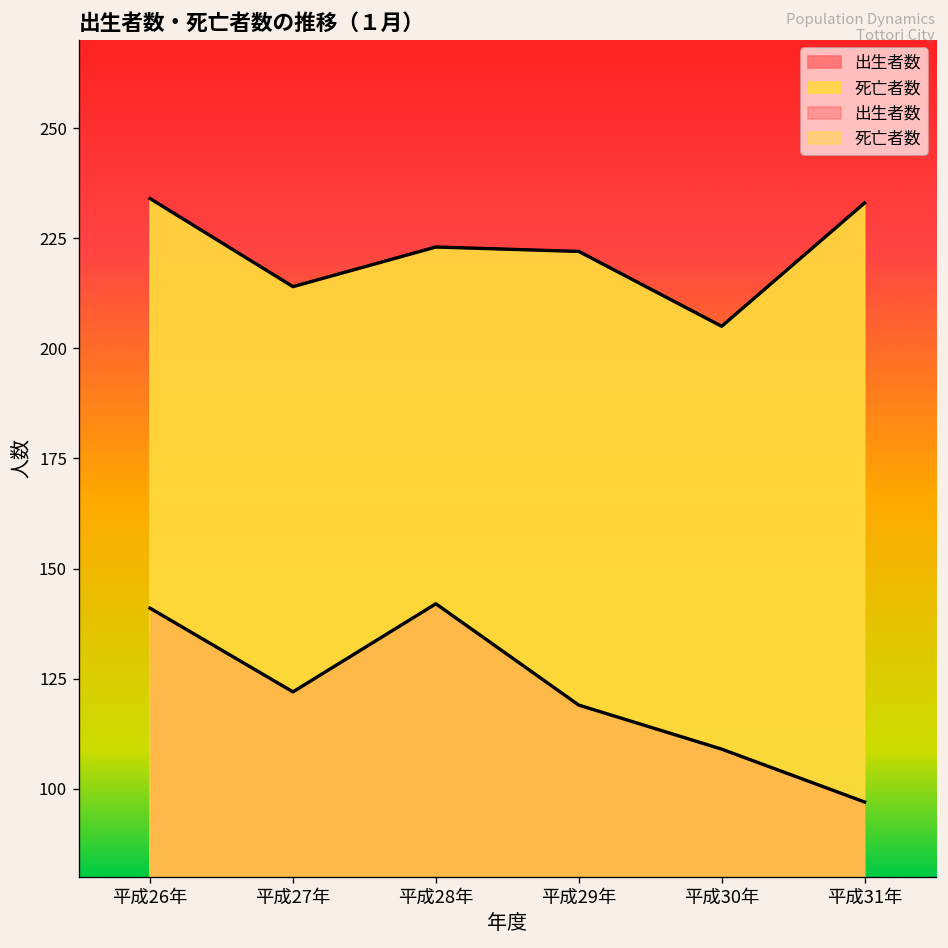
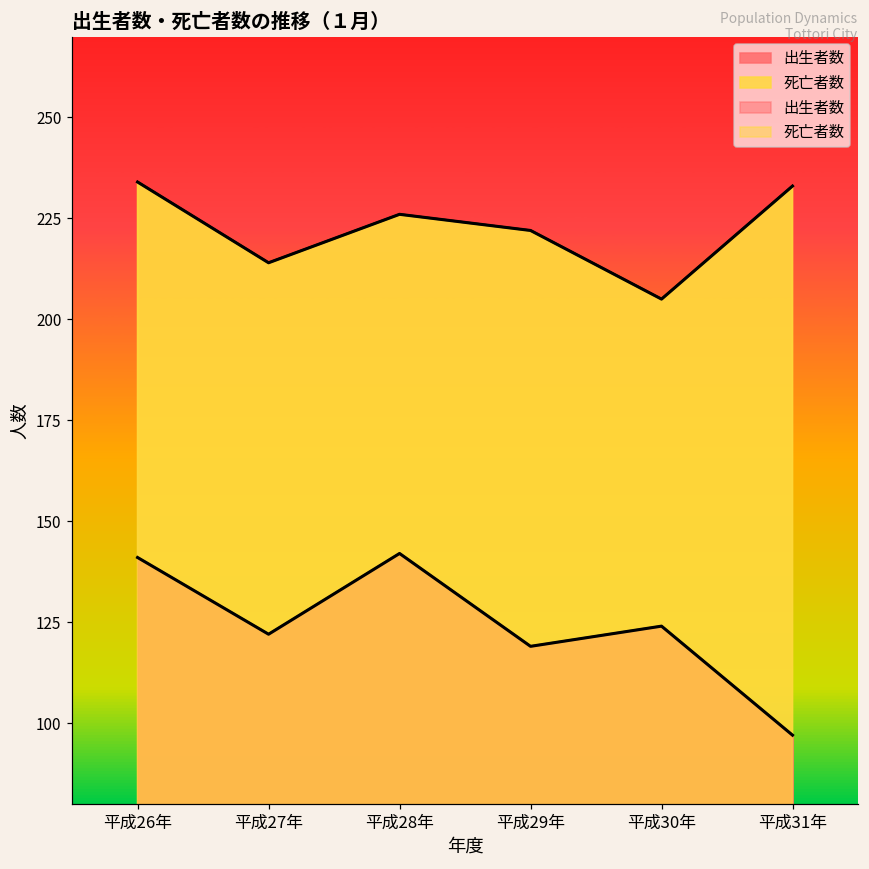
死亡者数, 平成28年: 223 -> 226
出生者数, 平成30年: 109 -> 124
